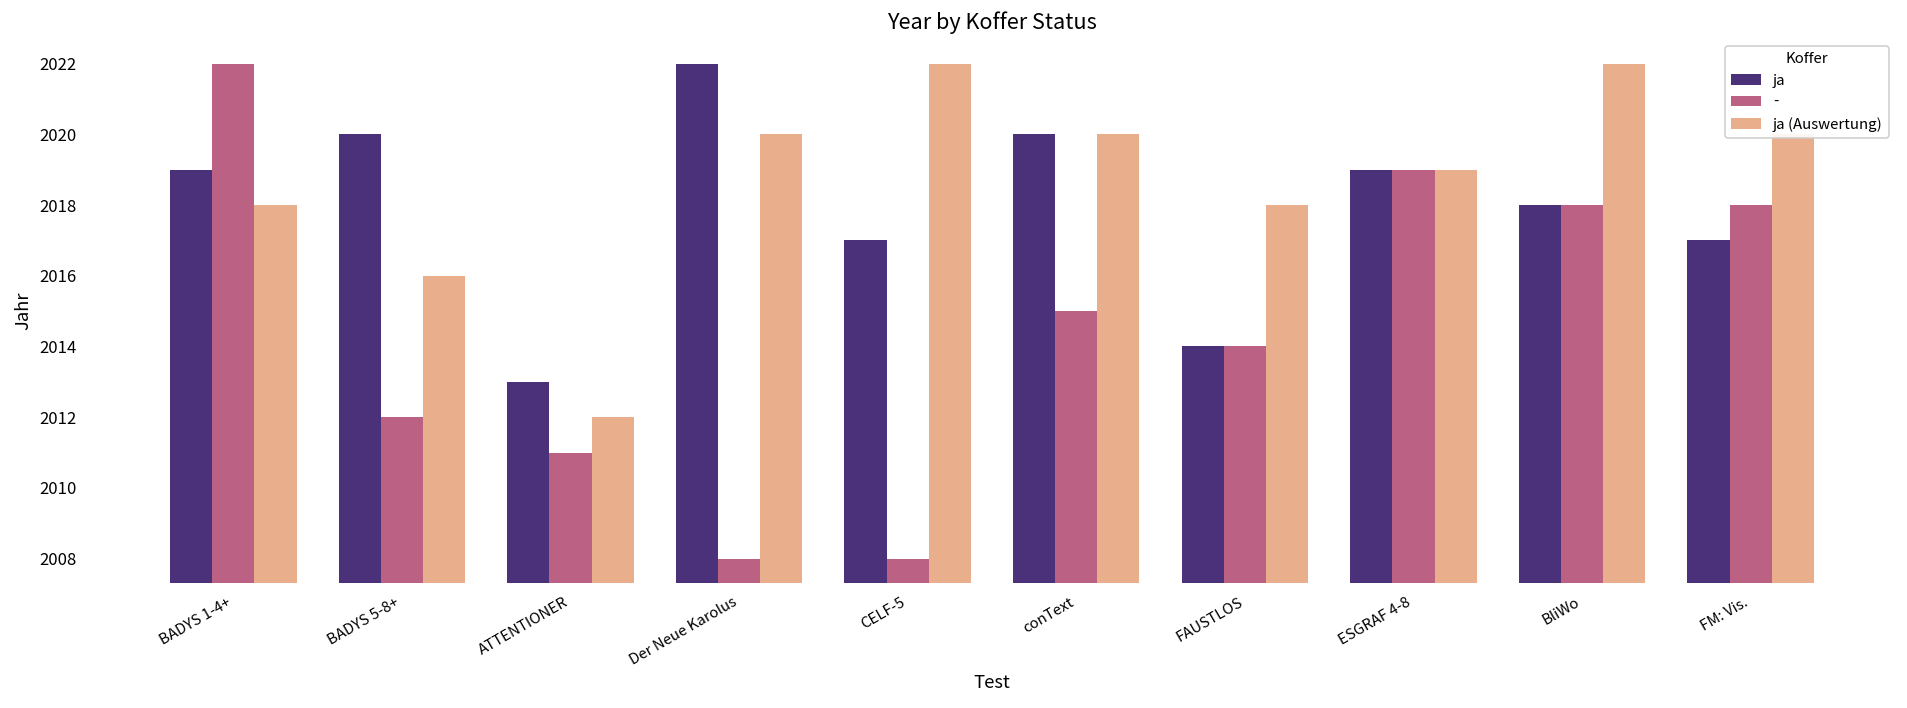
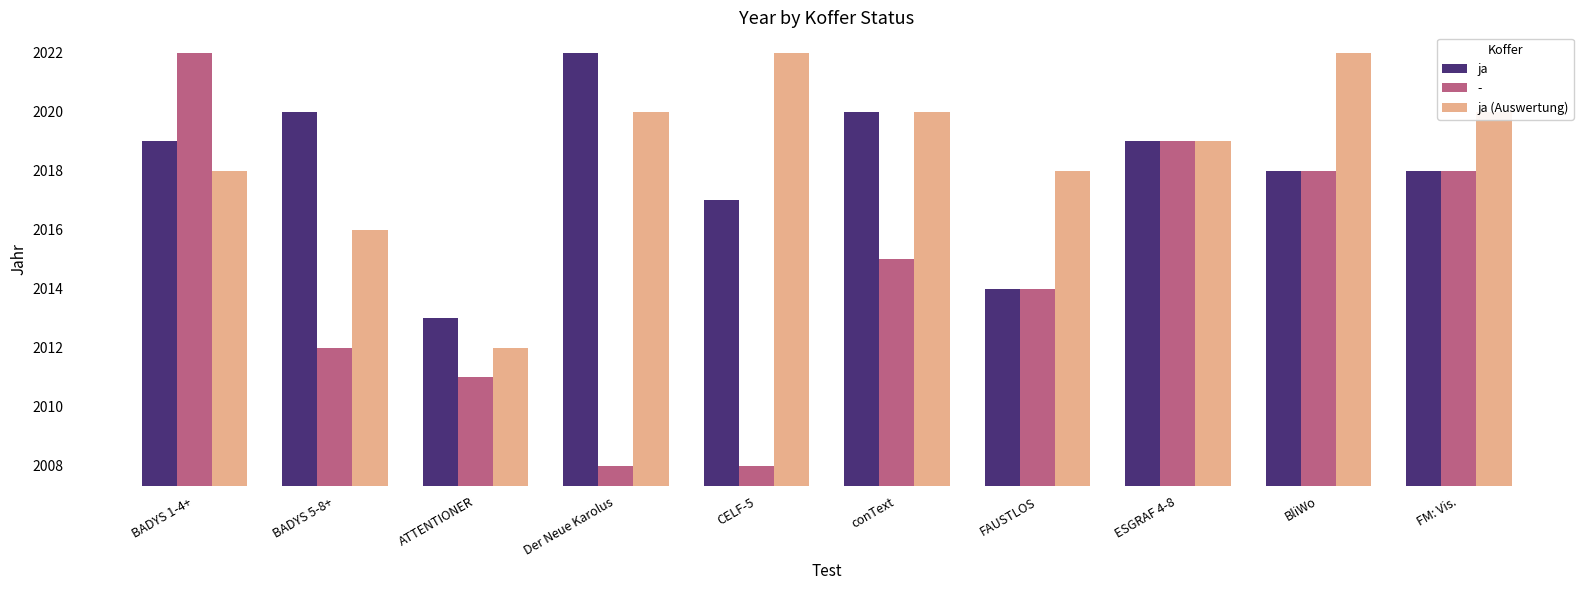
ja, FM: Vis.: 2017 -> 2018
